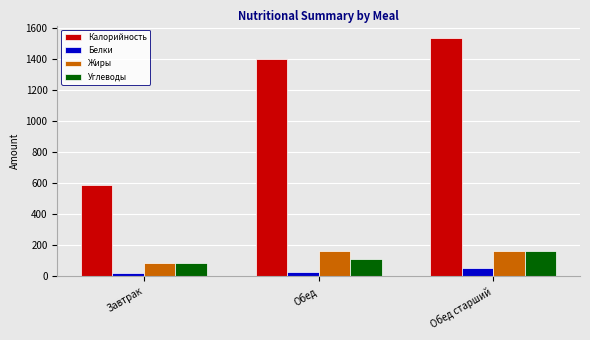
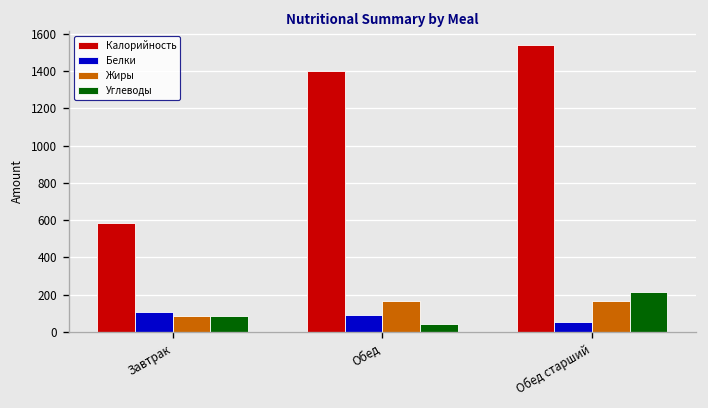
Белки, Завтрак: 20 -> 110
Белки, Обед: 30 -> 90
Углеводы, Обед: 110 -> 40
Углеводы, Обед старший: 160 -> 210
